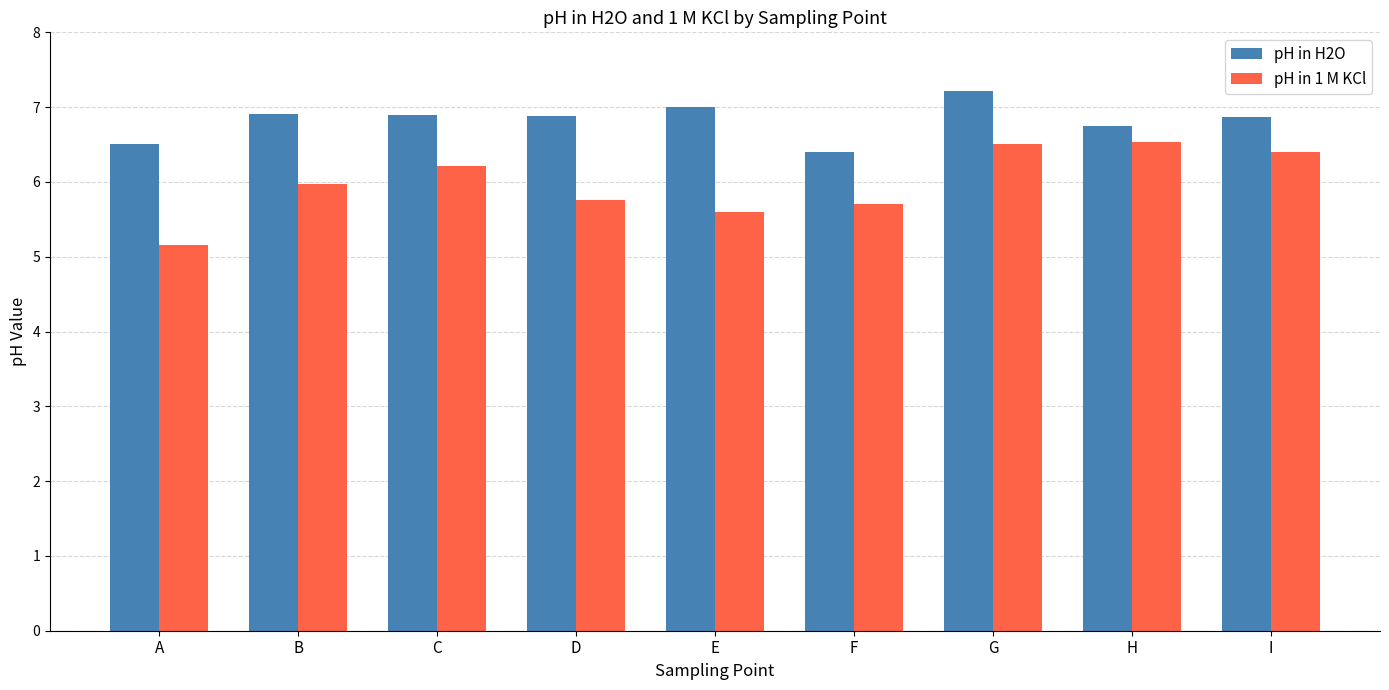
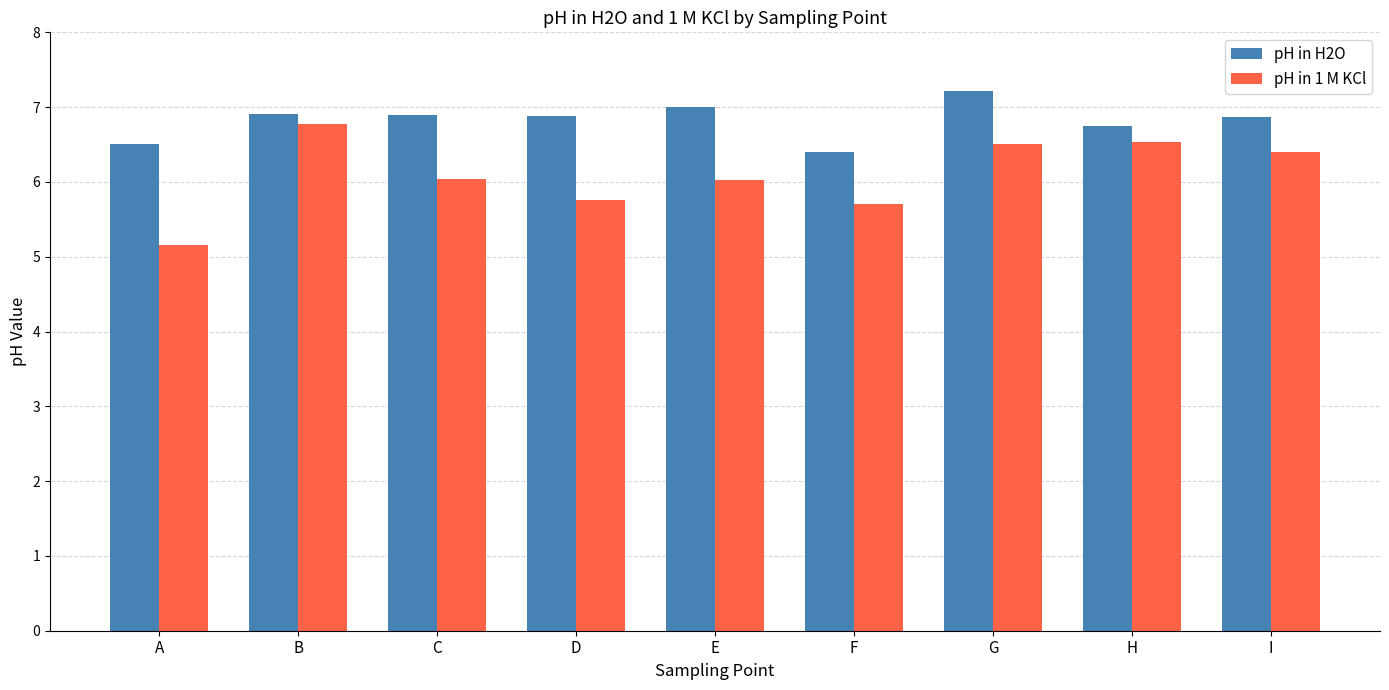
pH in 1 M KCl, B: 6.0 -> 6.8
pH in 1 M KCl, C: 6.2 -> 6.0
pH in 1 M KCl, E: 5.6 -> 6.0
